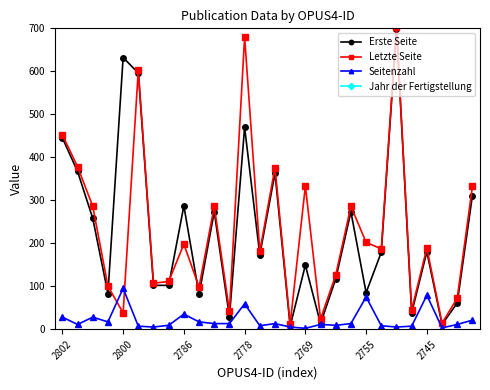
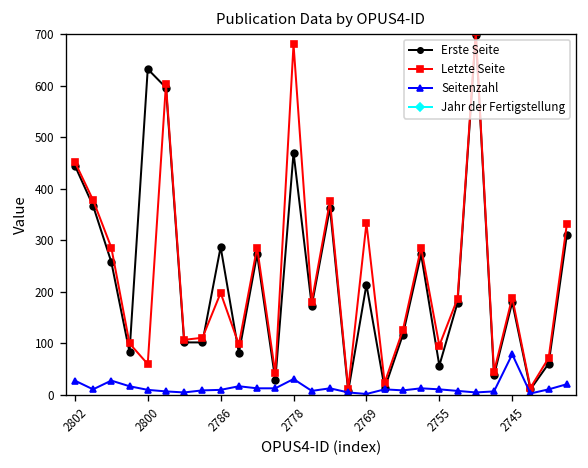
Letzte Seite, 2800: 40 -> 60
Seitenzahl, 2800: 100 -> 10
Seitenzahl, 2786: 40 -> 10
Seitenzahl, 2778: 60 -> 30
Erste Seite, 2769: 150 -> 210
Erste Seite, 2755: 90 -> 60
Letzte Seite, 2755: 200 -> 100
Seitenzahl, 2755: 80 -> 10
